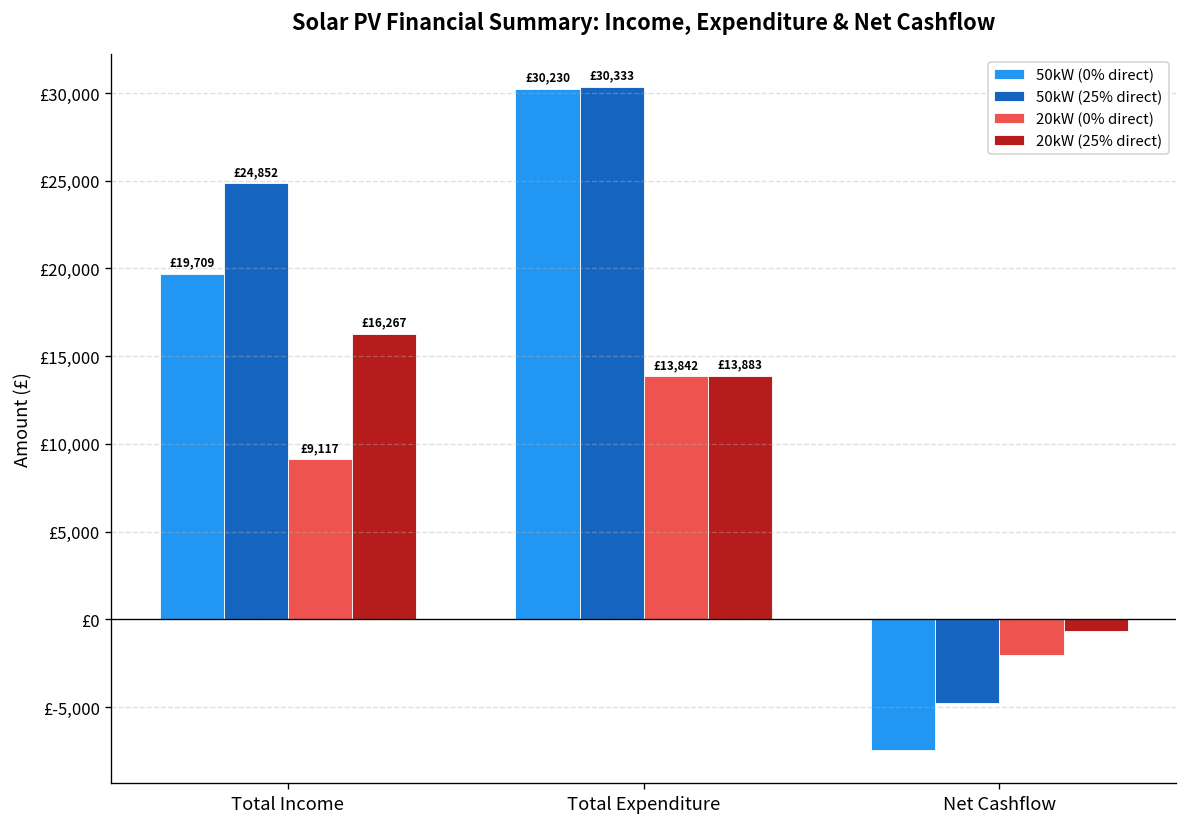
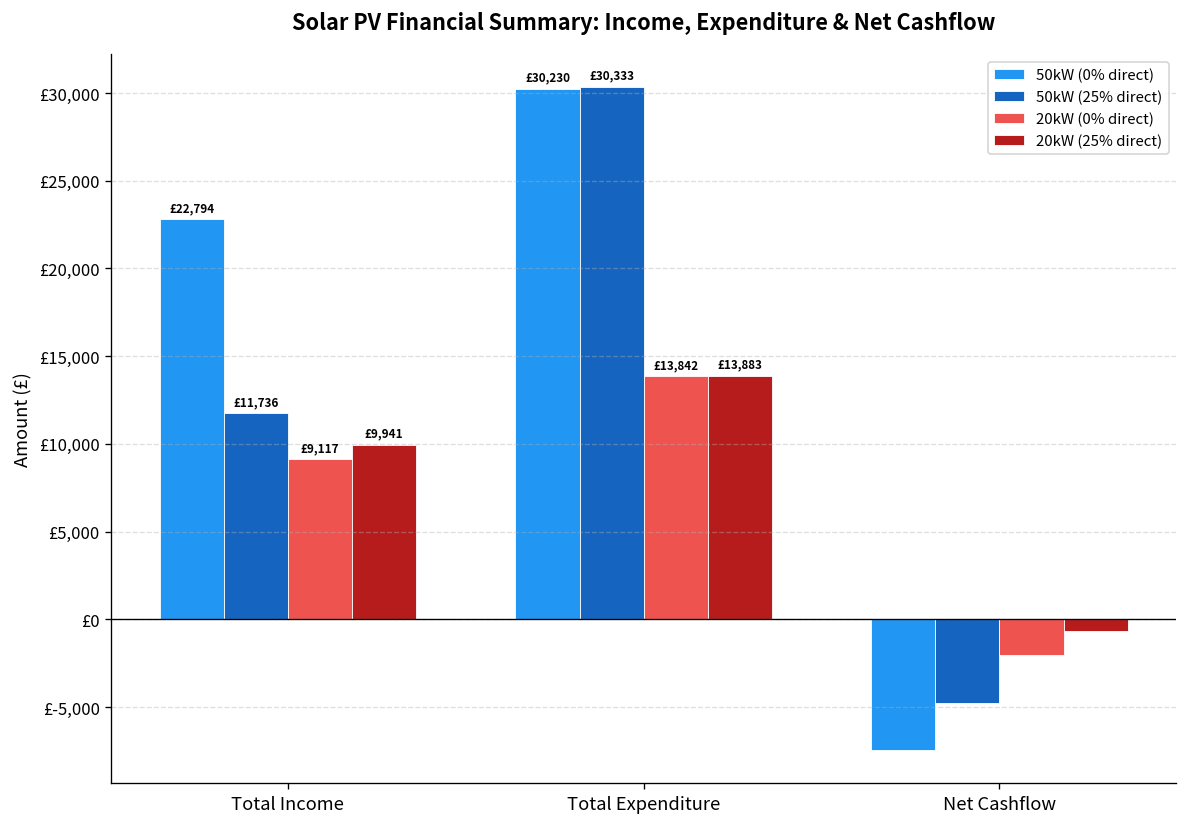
50kW (0% direct), Total Income: £19,709 -> £22,794
50kW (25% direct), Total Income: £24,852 -> £11,736
20kW (25% direct), Total Income: £16,267 -> £9,941
